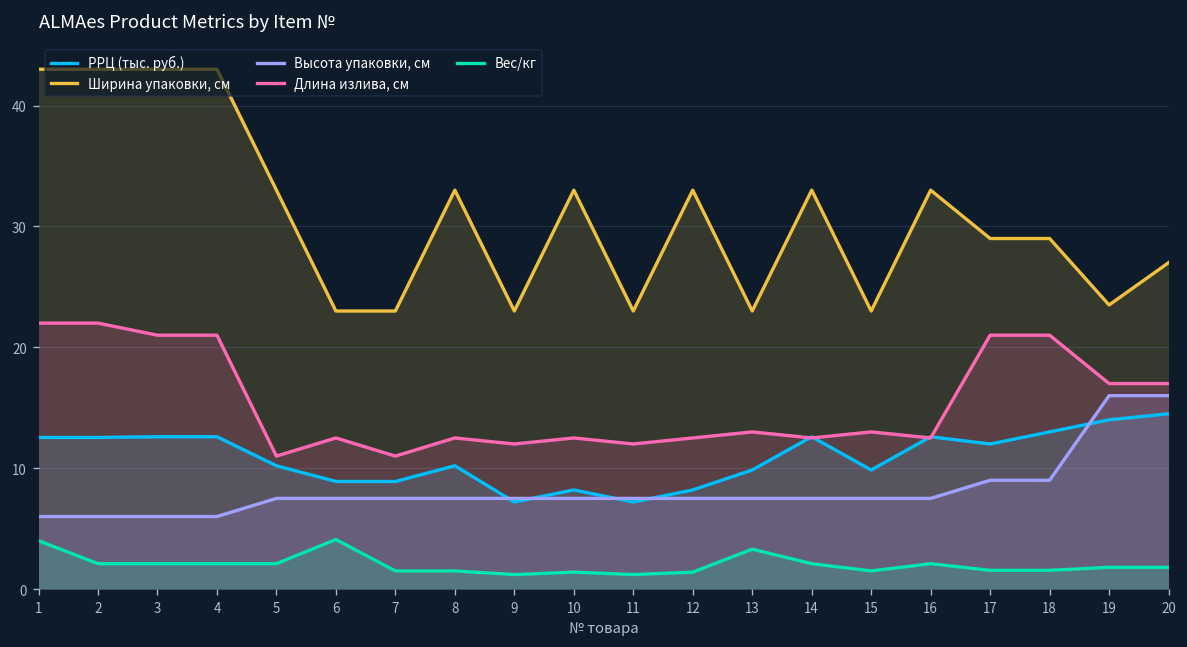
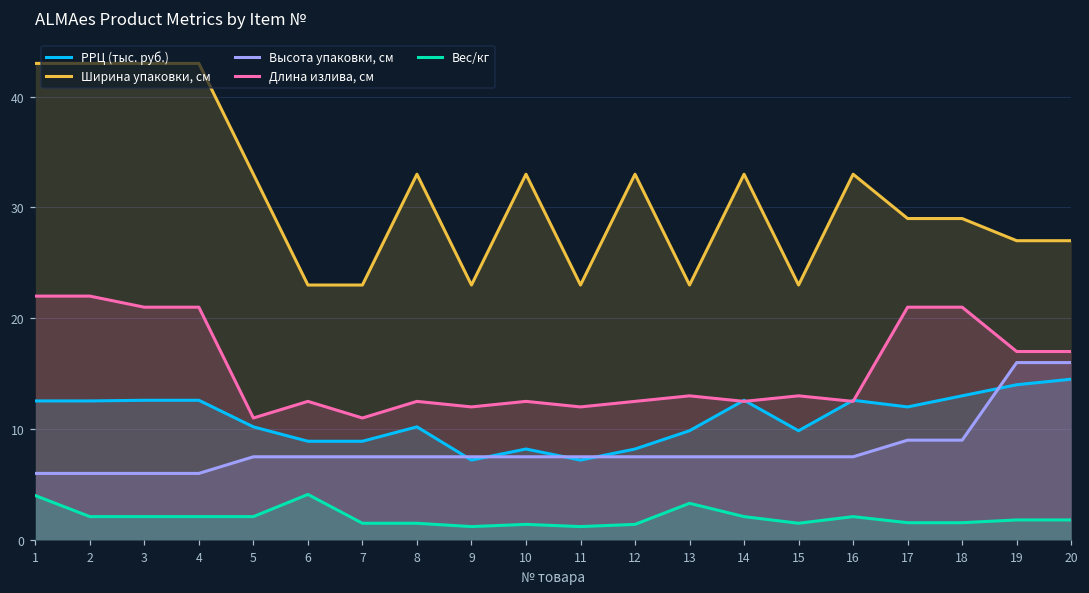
Ширина упаковки, см, 19: 23.5 -> 27.0
